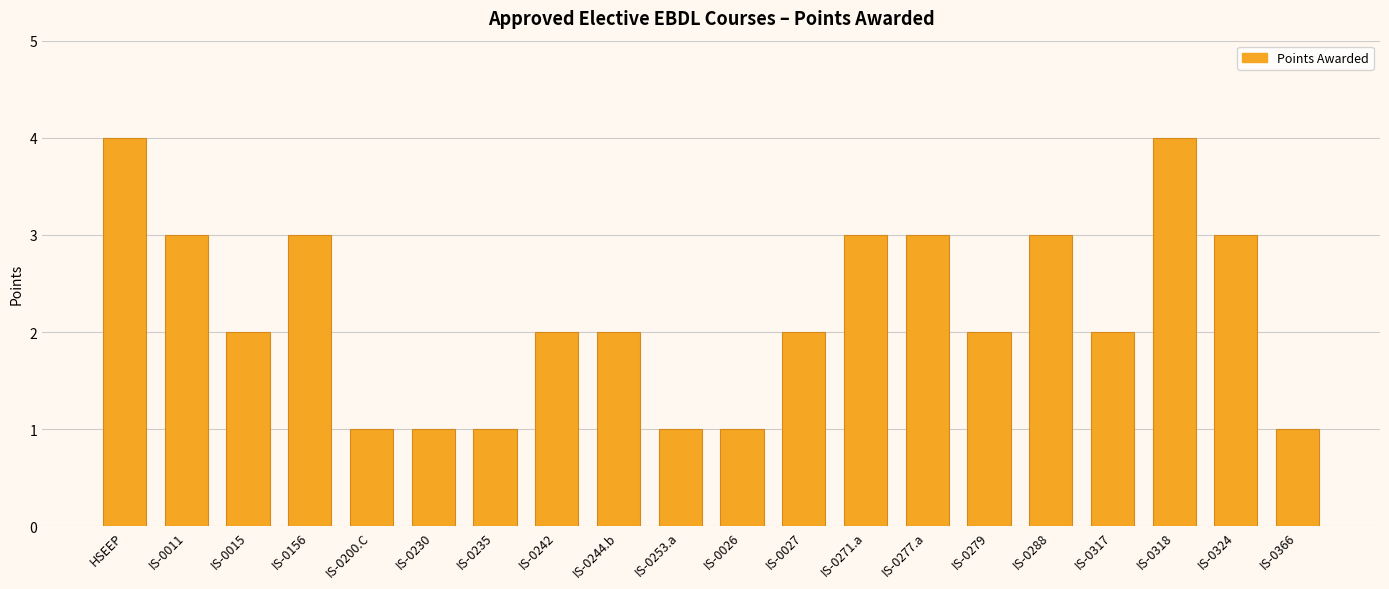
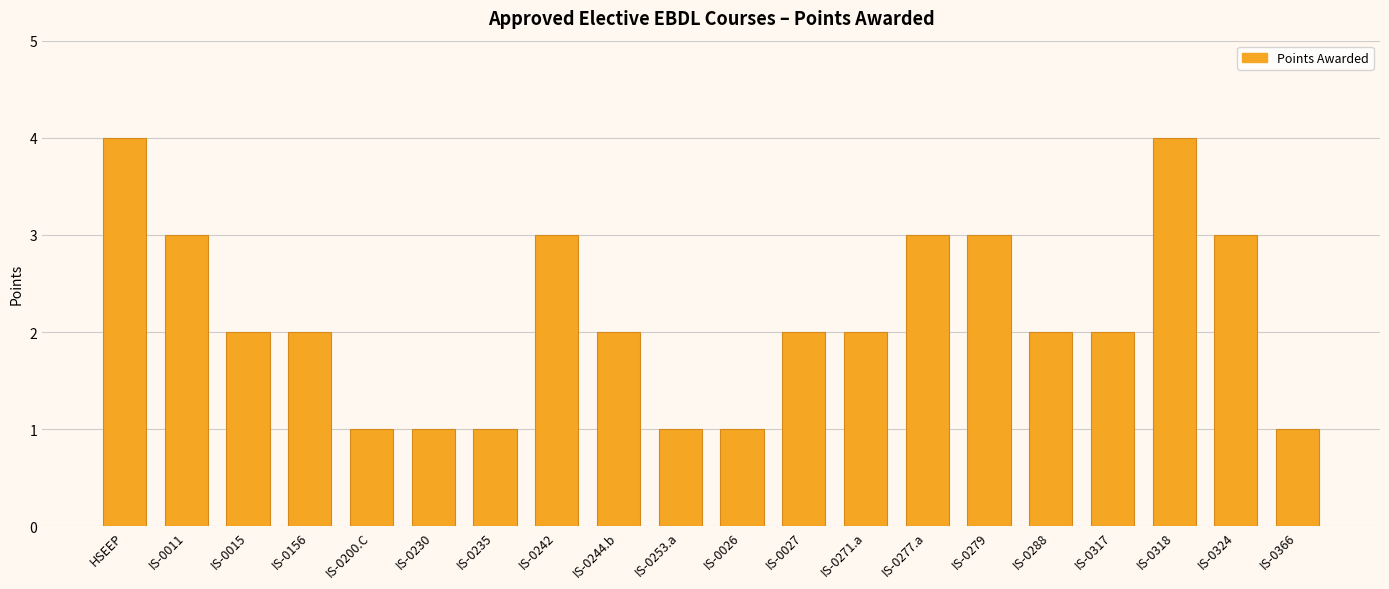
IS-0156: 3 -> 2
IS-0242: 2 -> 3
IS-0271.a: 3 -> 2
IS-0279: 2 -> 3
IS-0288: 3 -> 2
